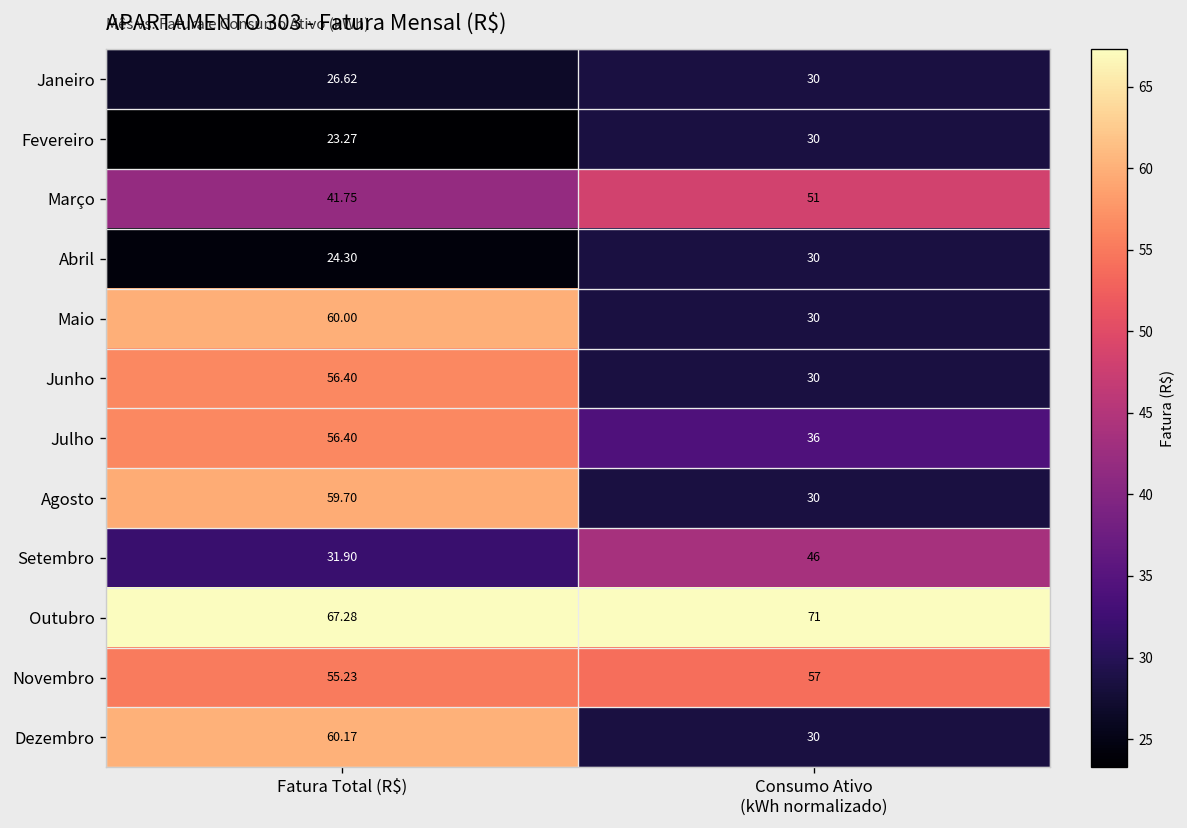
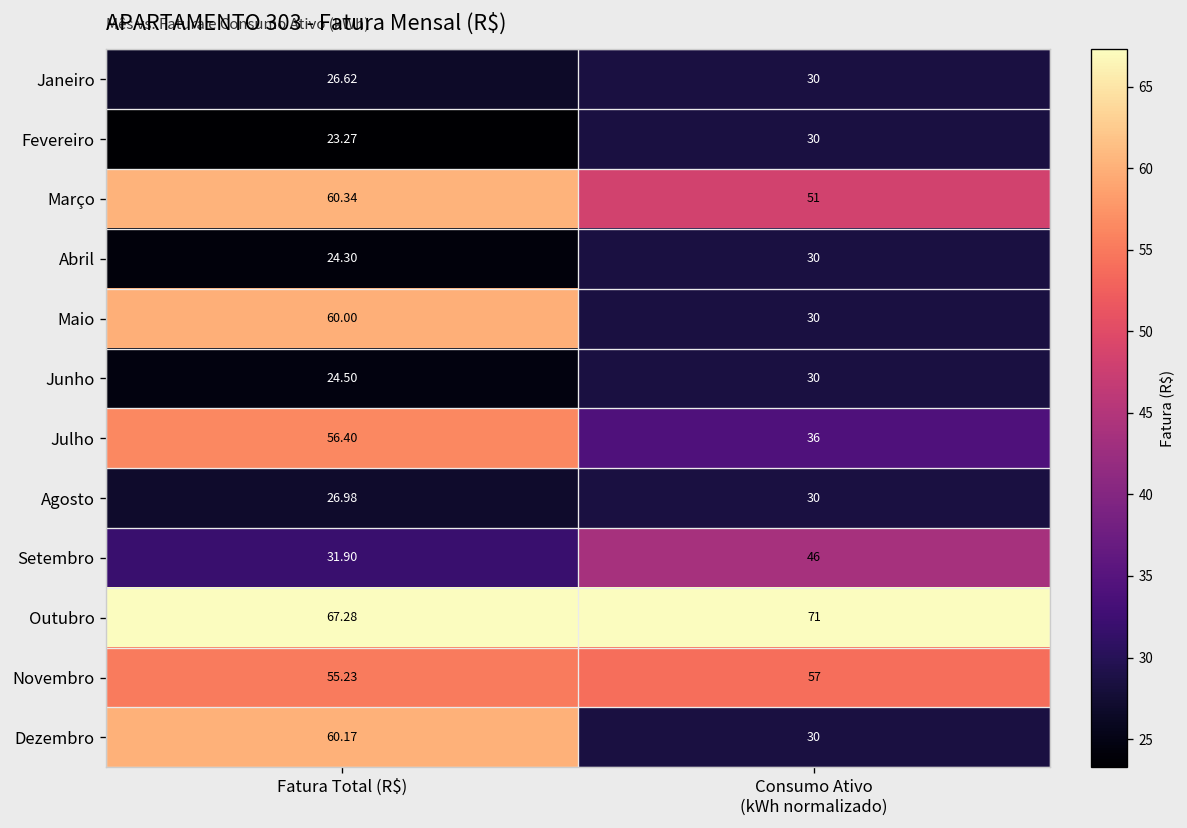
Março, Fatura Total (R$): 41.75 -> 60.34
Junho, Fatura Total (R$): 56.40 -> 24.50
Agosto, Fatura Total (R$): 59.70 -> 26.98
